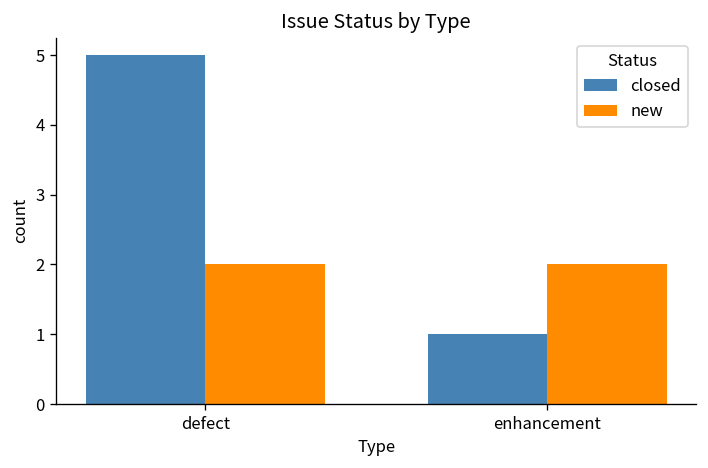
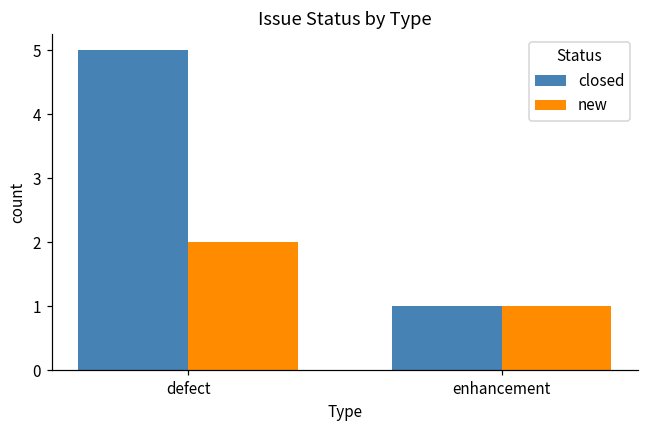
new, enhancement: 2 -> 1
